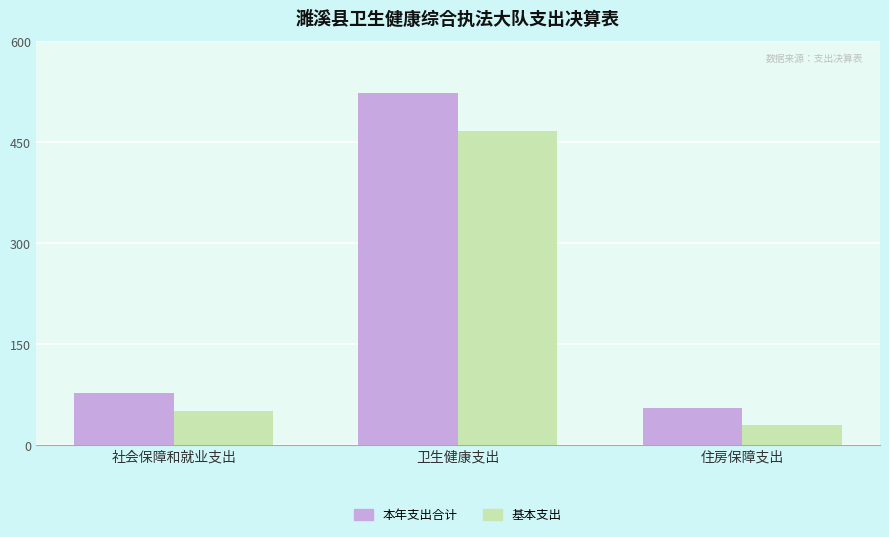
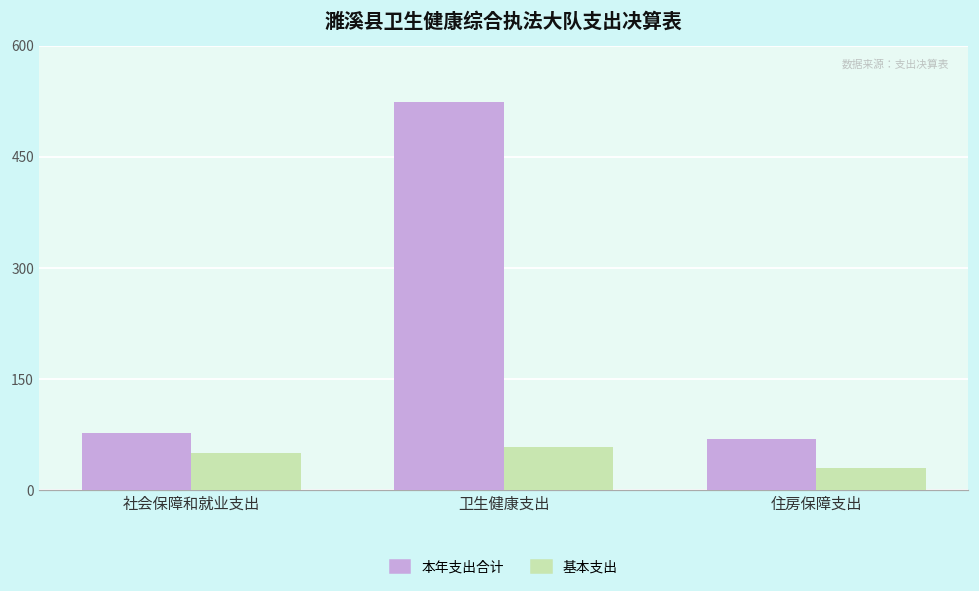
基本支出, 卫生健康支出: 470 -> 60
本年支出合计, 住房保障支出: 60 -> 70
